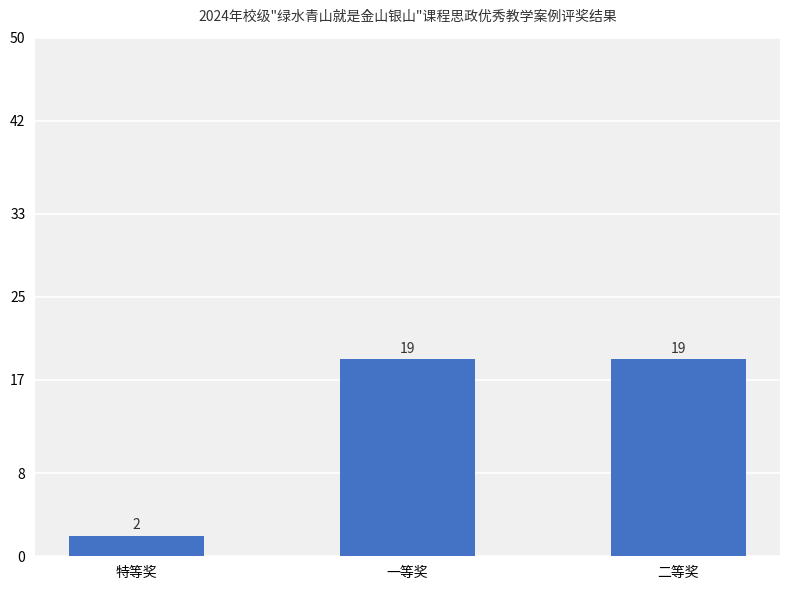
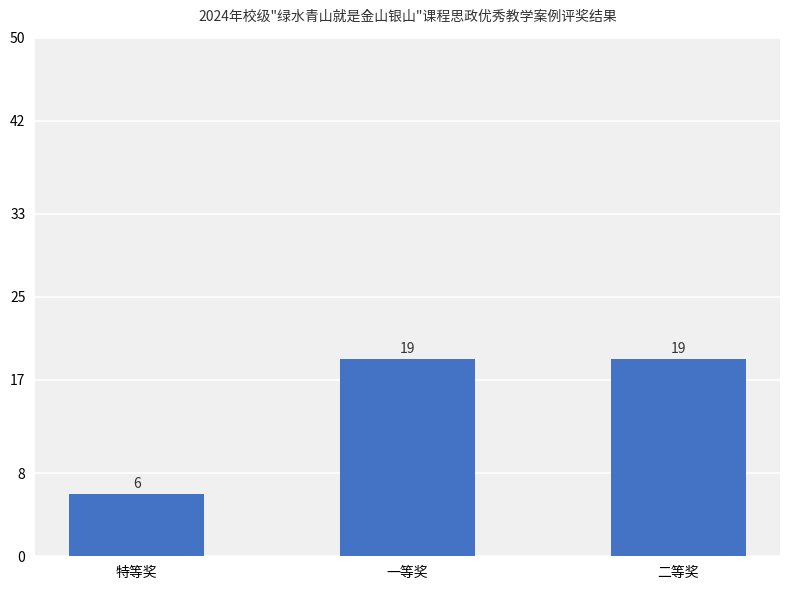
特等奖: 2 -> 6
